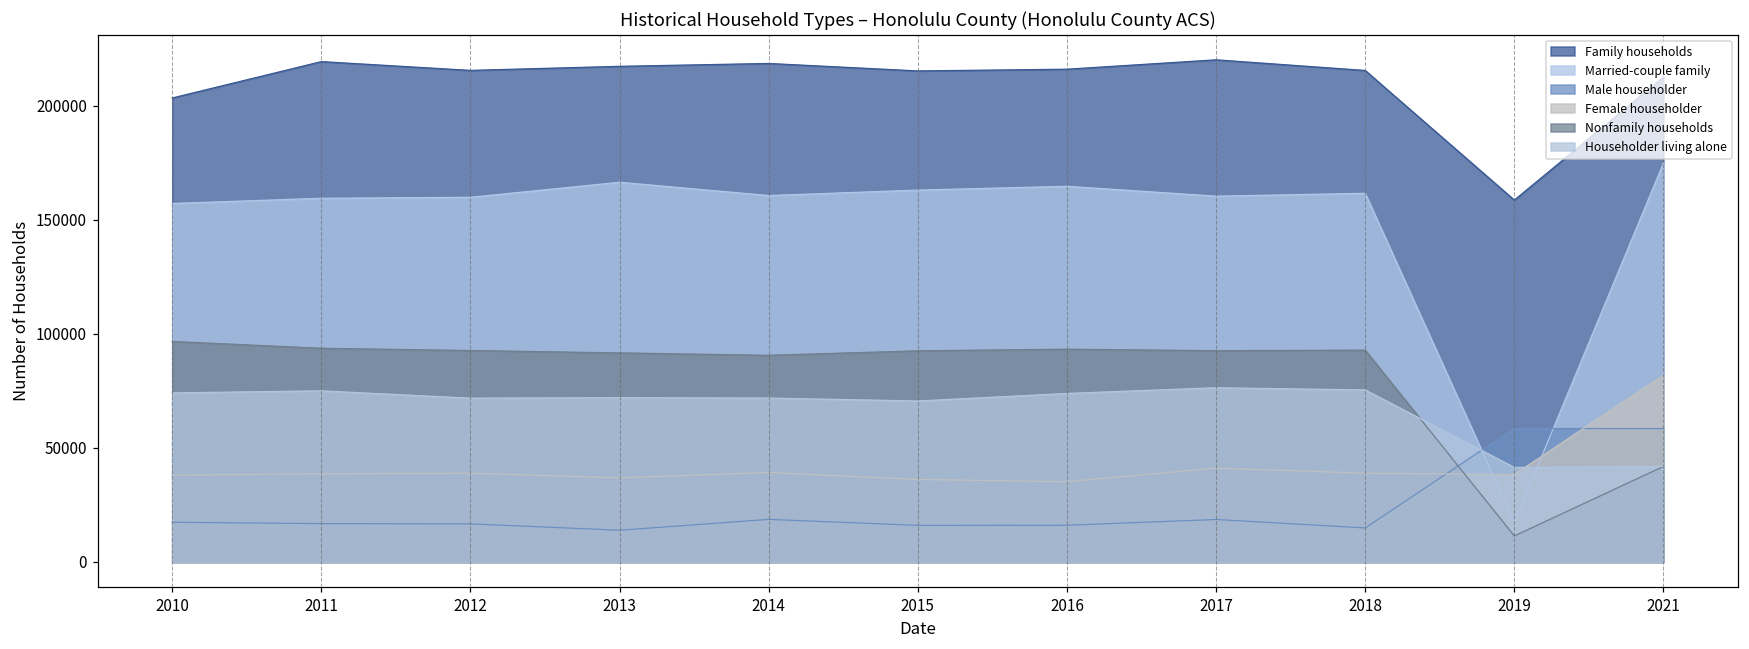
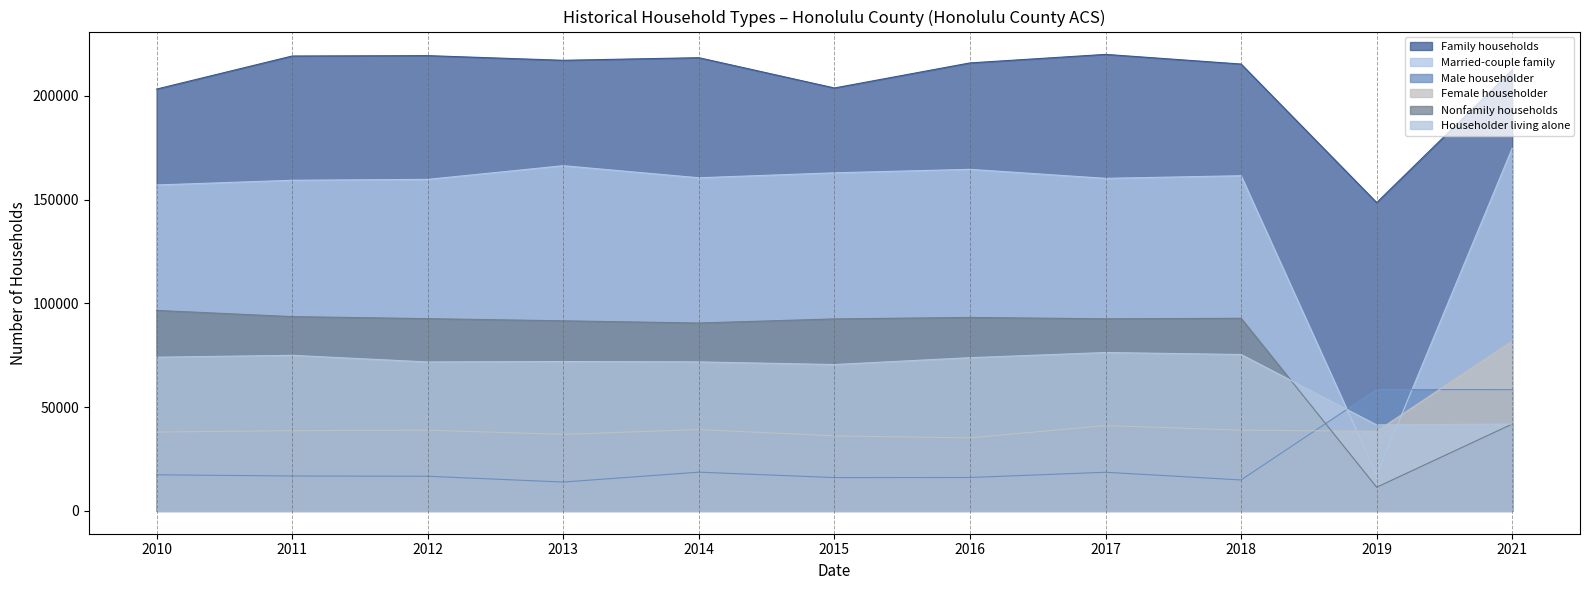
Family households, 2012: 215000 -> 219000
Family households, 2015: 215000 -> 204000
Family households, 2019: 159000 -> 149000
